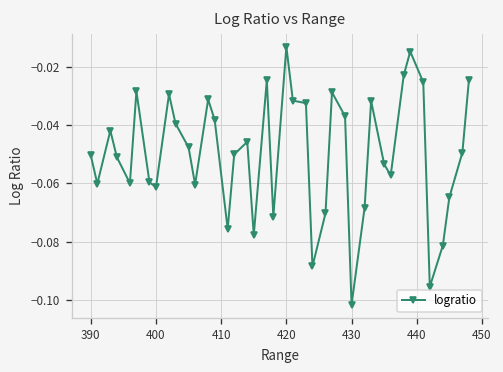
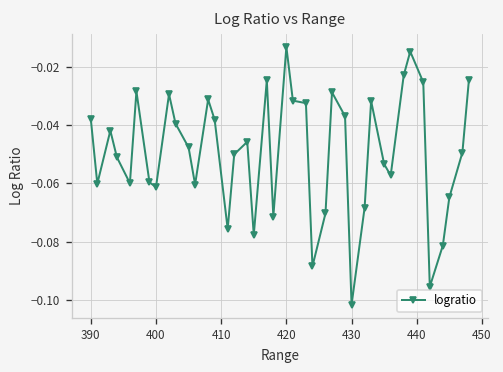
390: -0.050 -> -0.038
